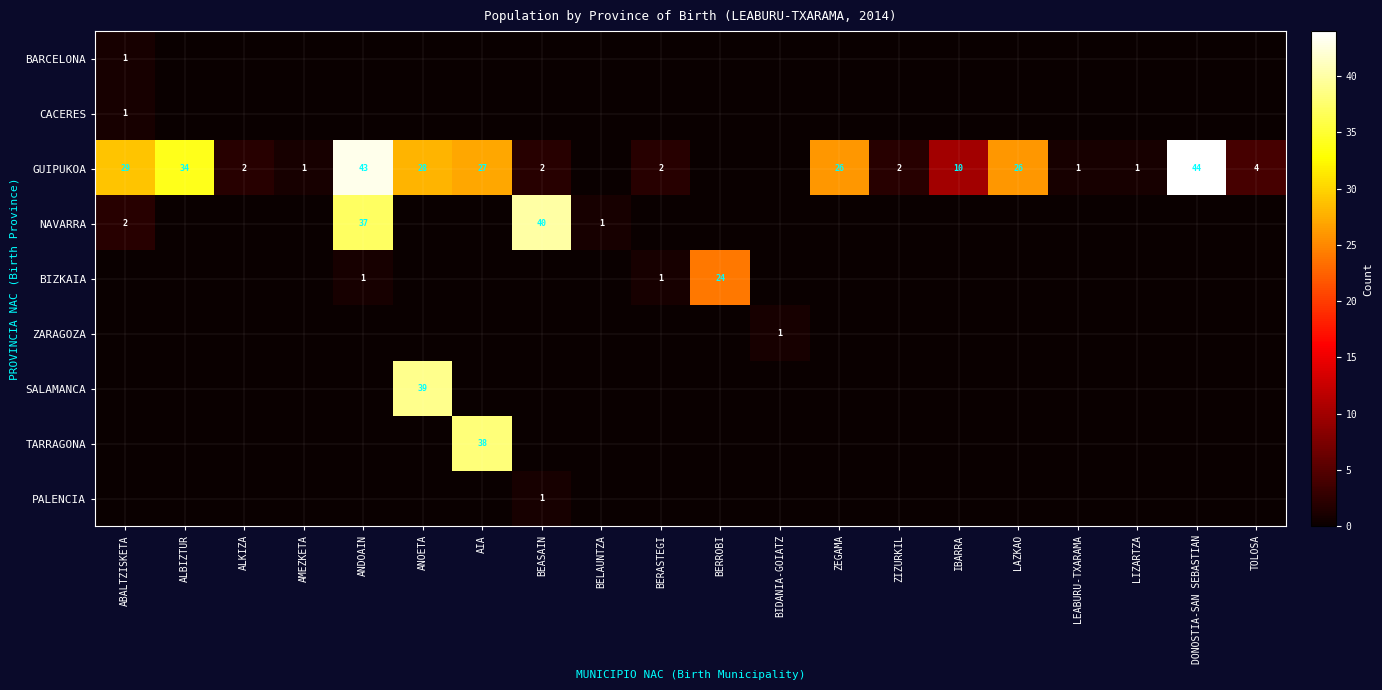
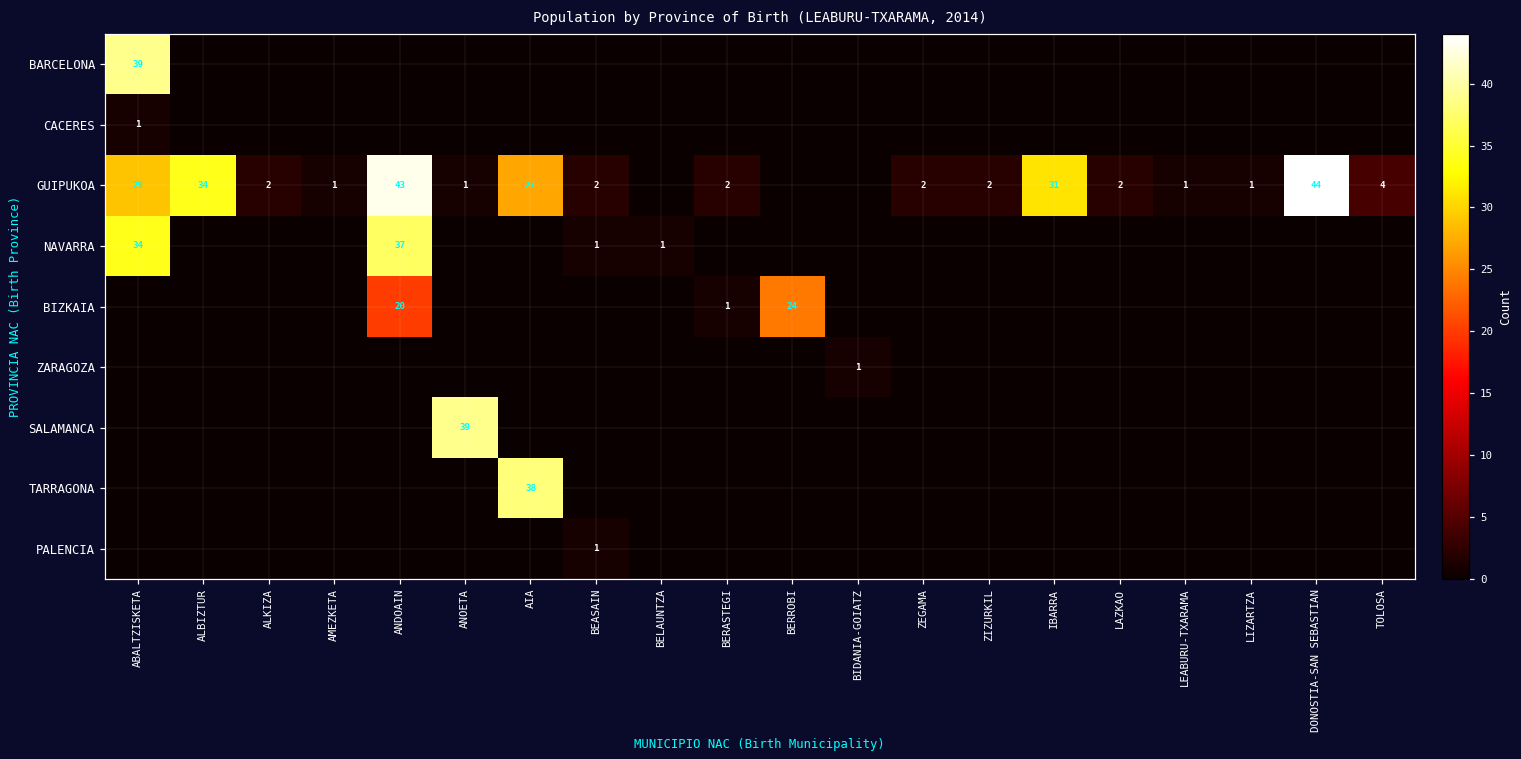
BARCELONA, ABALTZISKETA: 1 -> 39
GUIPUKOA, ANOETA: 28 -> 1
GUIPUKOA, ZEGAMA: 26 -> 2
GUIPUKOA, IBARRA: 10 -> 31
GUIPUKOA, LAZKAO: 26 -> 2
NAVARRA, ABALTZISKETA: 2 -> 34
NAVARRA, BEASAIN: 40 -> 1
BIZKAIA, ANDOAIN: 1 -> 20
